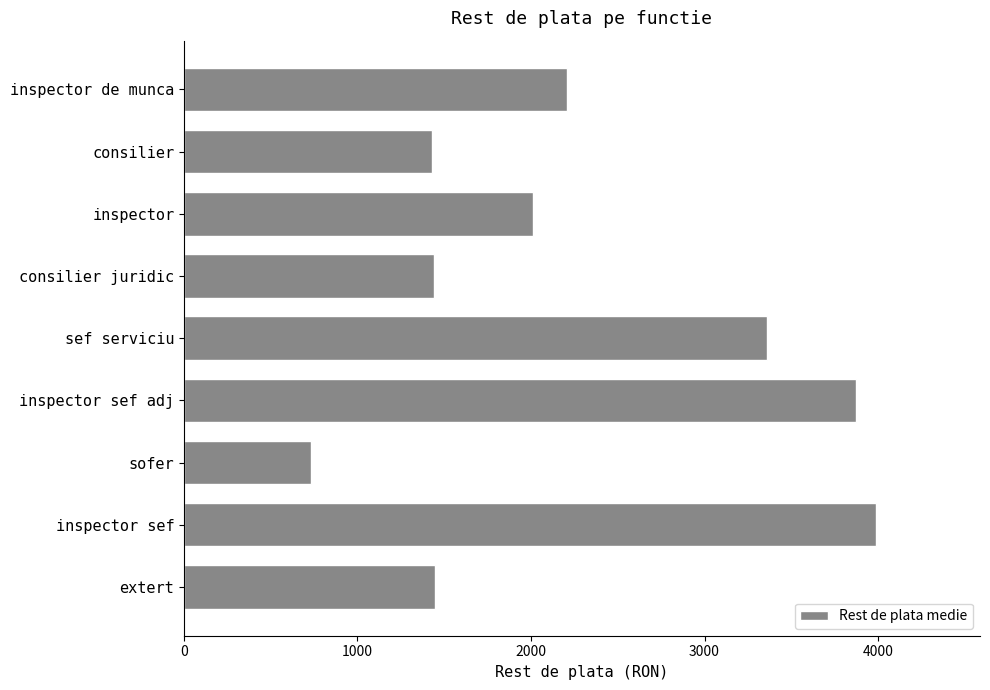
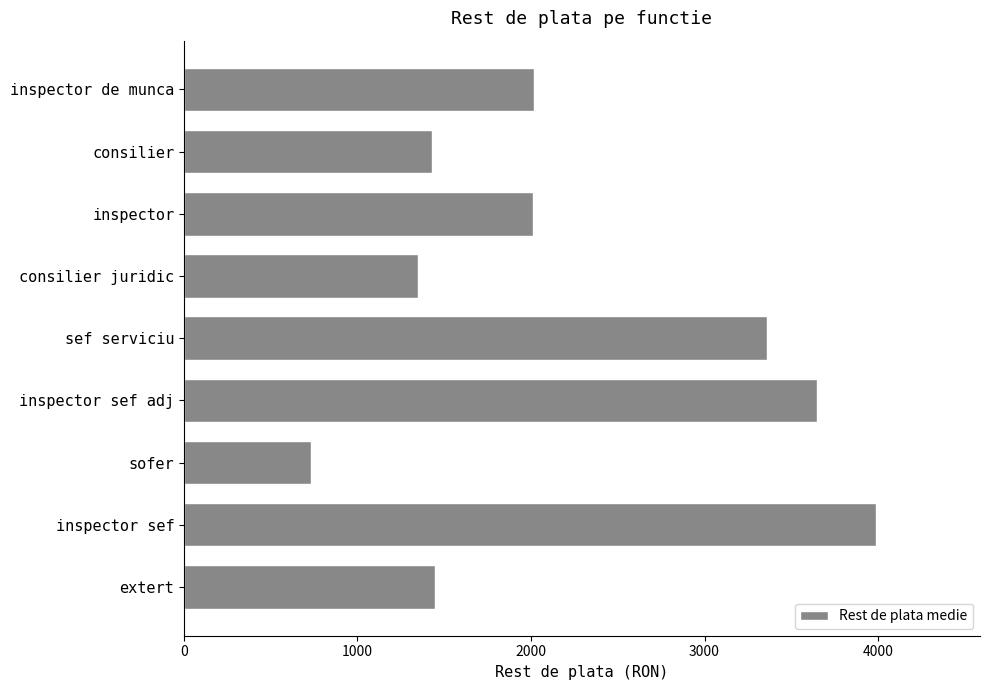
inspector de munca: 2210 -> 2020
consilier juridic: 1440 -> 1350
inspector sef adj: 3870 -> 3650
